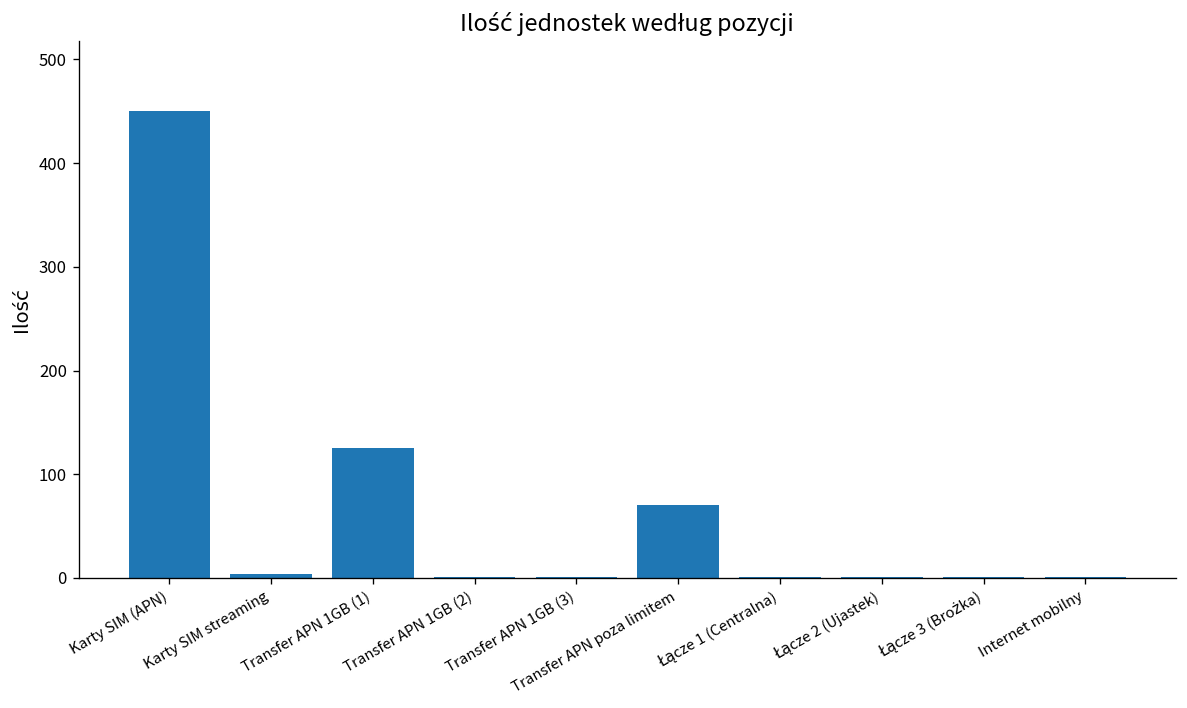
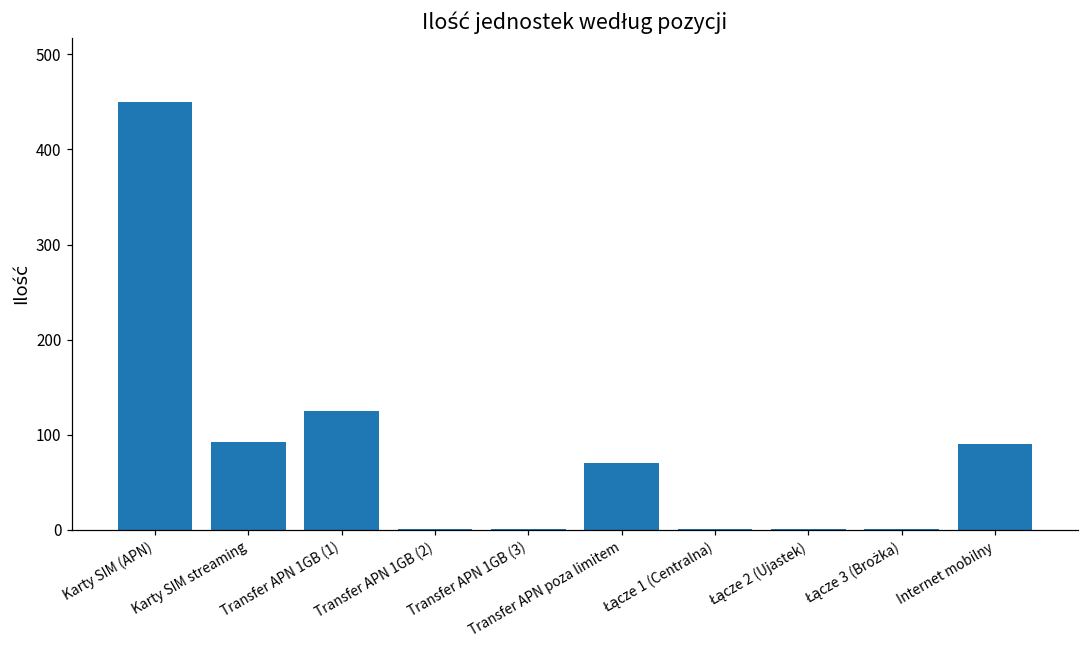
Karty SIM streaming: 0 -> 90
Internet mobilny: 0 -> 90
